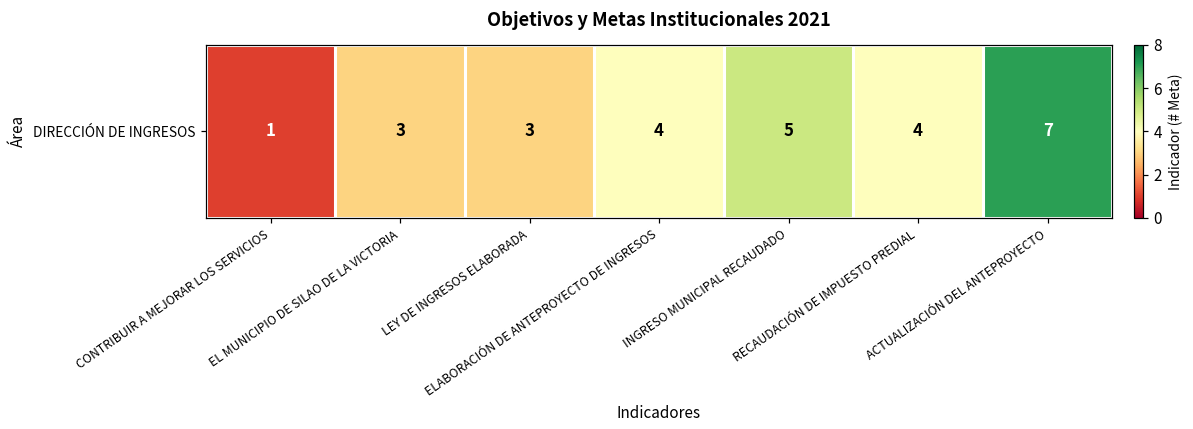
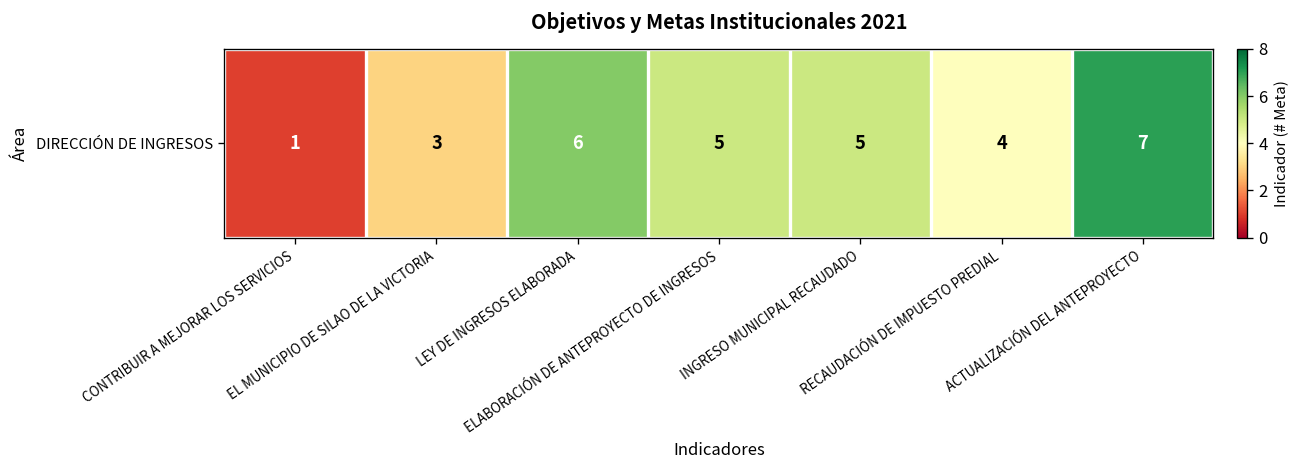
DIRECCIÓN DE INGRESOS, LEY DE INGRESOS ELABORADA: 3 -> 6
DIRECCIÓN DE INGRESOS, ELABORACIÓN DE ANTEPROYECTO DE INGRESOS: 4 -> 5
